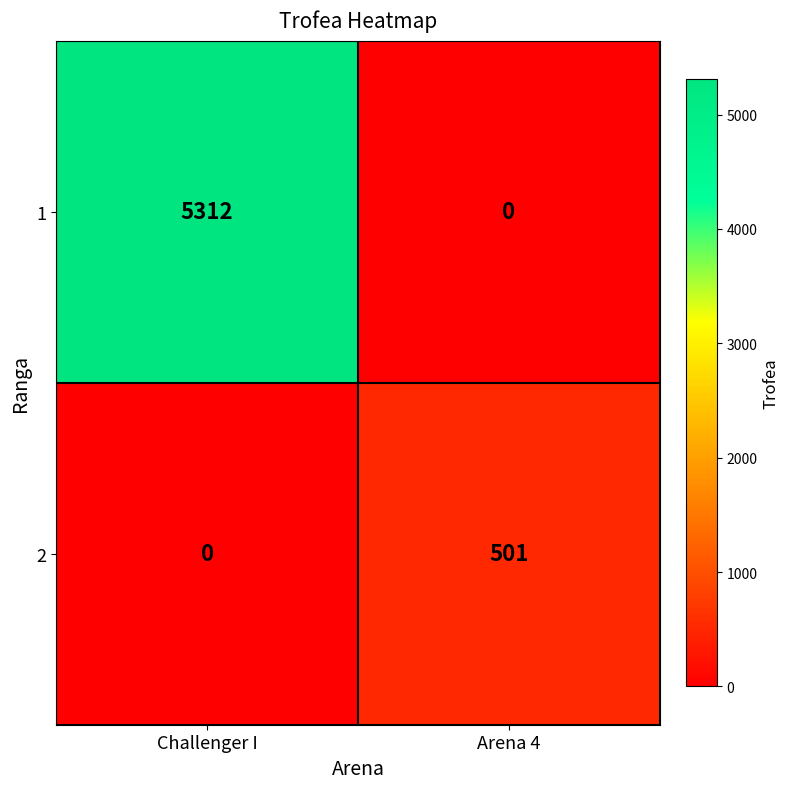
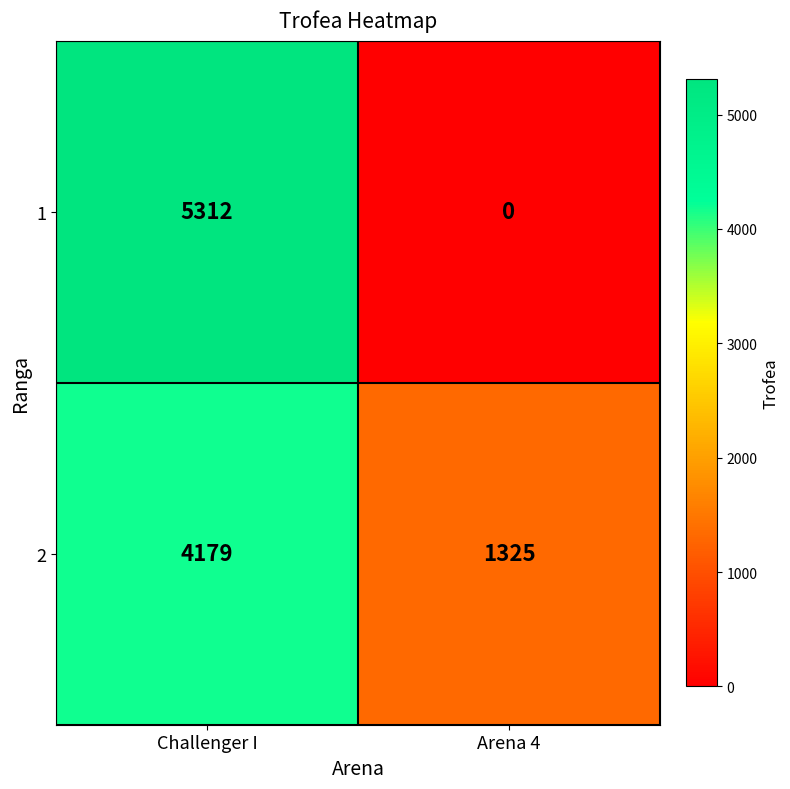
2, Challenger I: 0 -> 4179
2, Arena 4: 501 -> 1325
